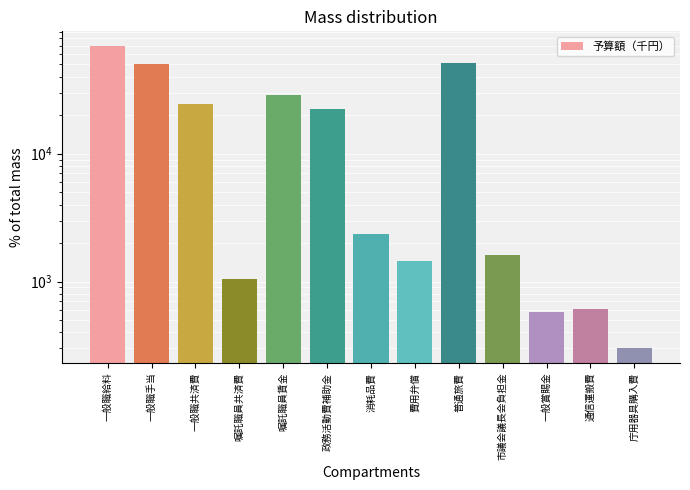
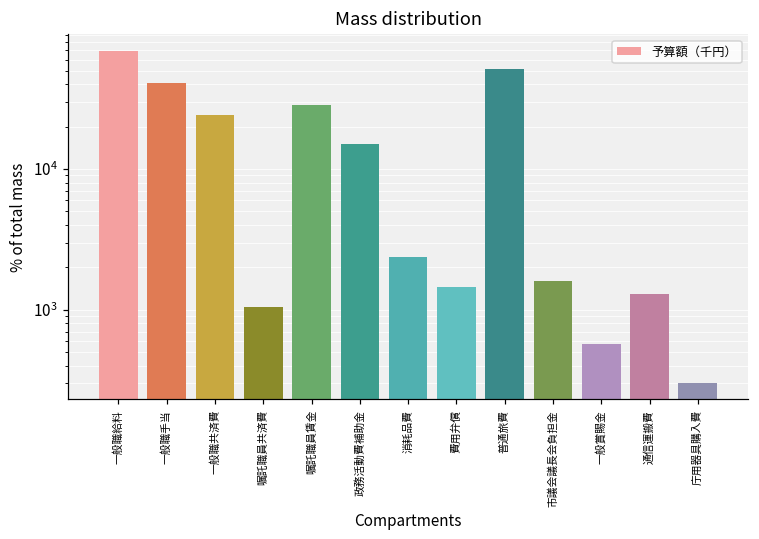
一般職手当: 50000 -> 41000
政務活動費補助金: 22000 -> 15000
通信運搬費: 600 -> 1300
